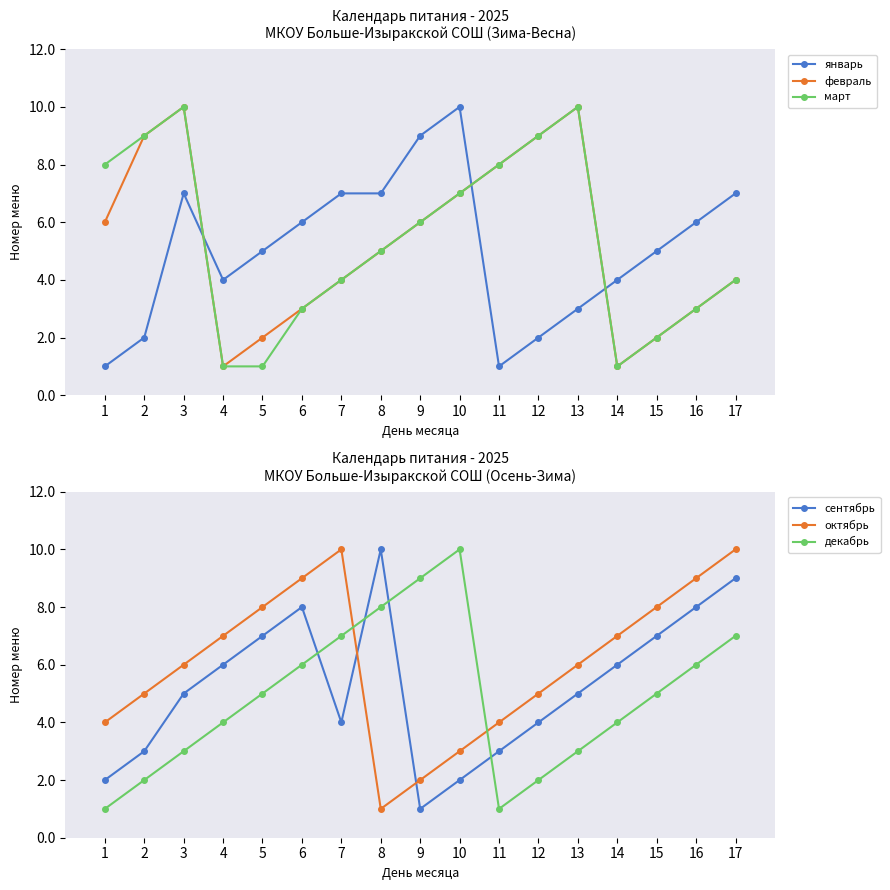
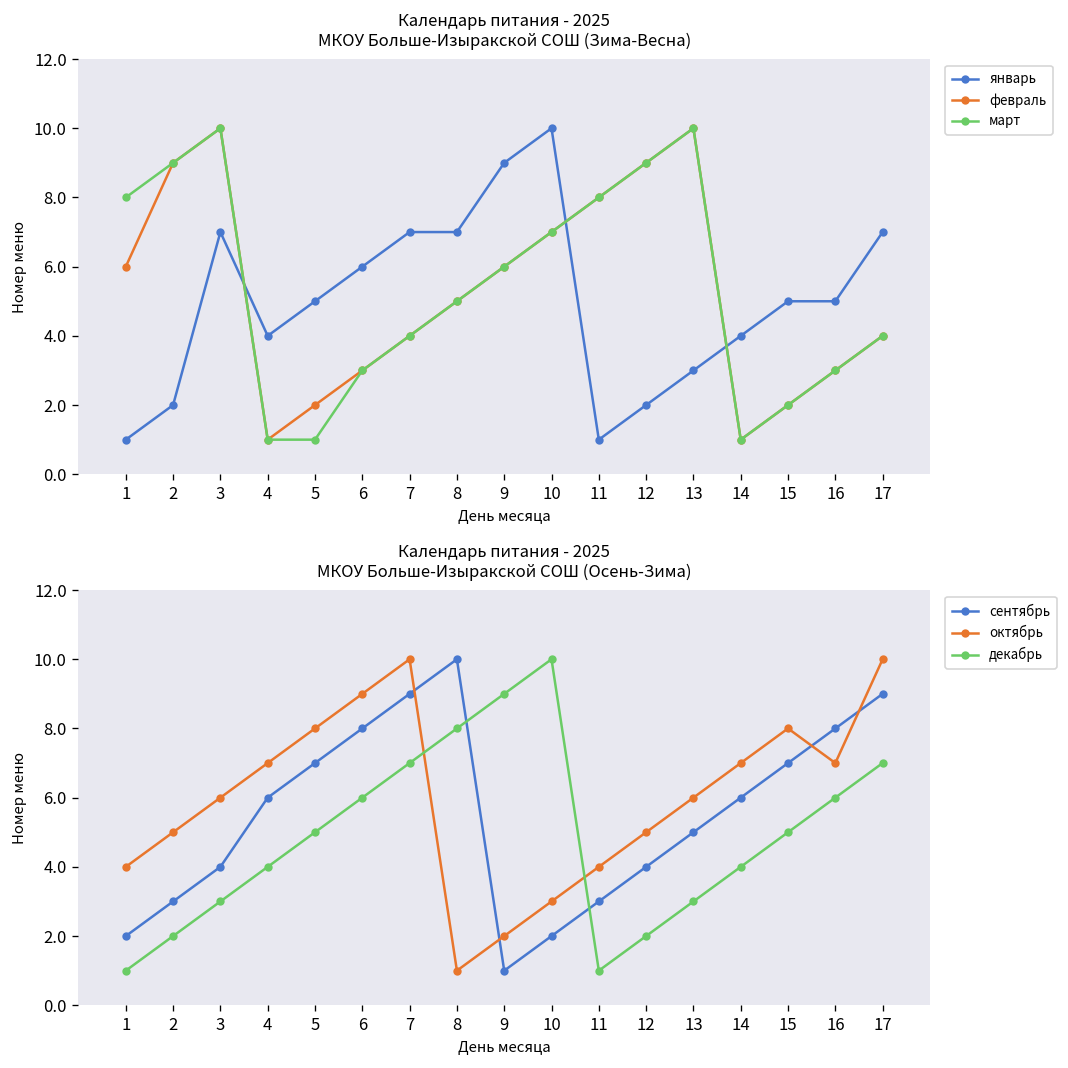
Календарь питания - 2025 МКОУ Больше-Изыракской СОШ (Зима-Весна), январь, 16: 6 -> 5
Календарь питания - 2025 МКОУ Больше-Изыракской СОШ (Осень-Зима), сентябрь, 3: 5 -> 4
Календарь питания - 2025 МКОУ Больше-Изыракской СОШ (Осень-Зима), сентябрь, 7: 4 -> 9
Календарь питания - 2025 МКОУ Больше-Изыракской СОШ (Осень-Зима), октябрь, 16: 9 -> 7
